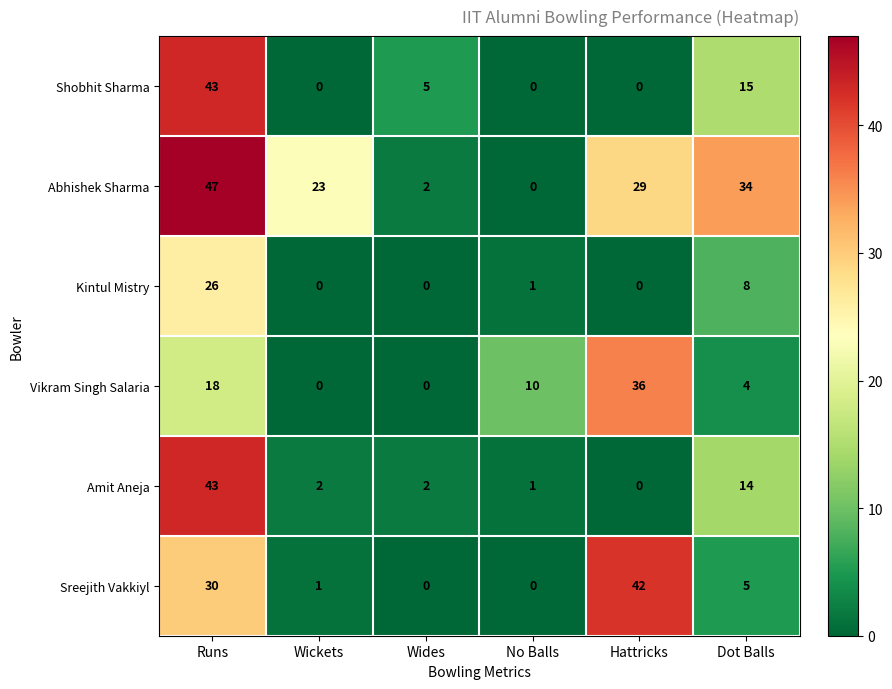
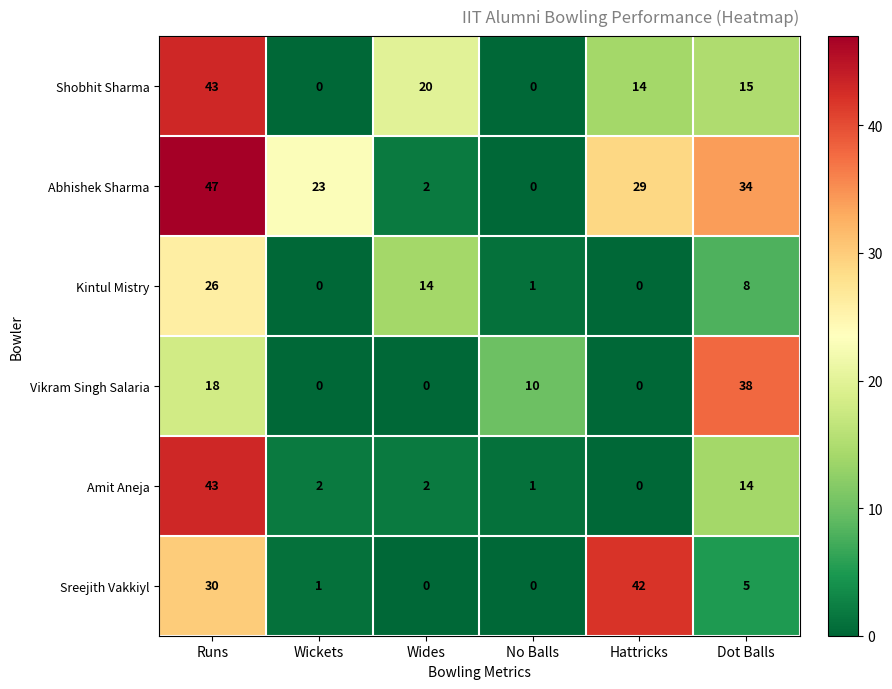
Shobhit Sharma, Wides: 5 -> 20
Shobhit Sharma, Hattricks: 0 -> 14
Kintul Mistry, Wides: 0 -> 14
Vikram Singh Salaria, Hattricks: 36 -> 0
Vikram Singh Salaria, Dot Balls: 4 -> 38
